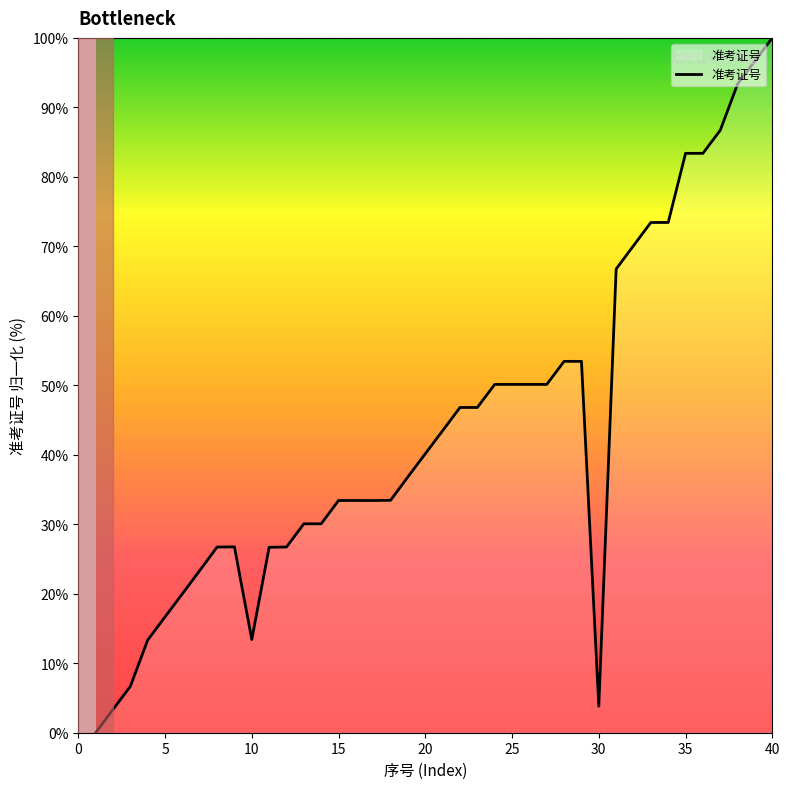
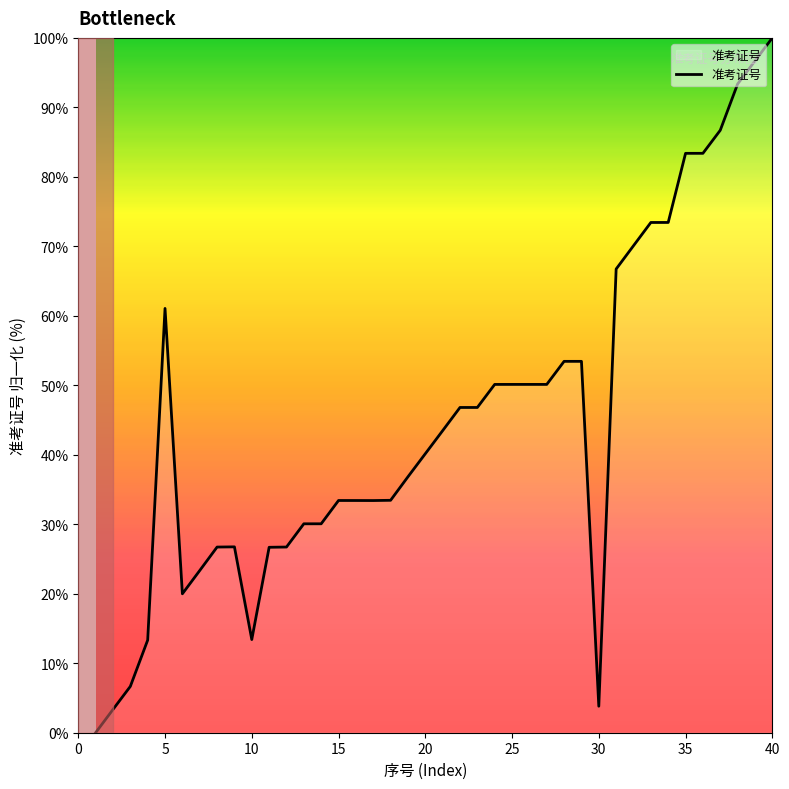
5: 17% -> 61%
